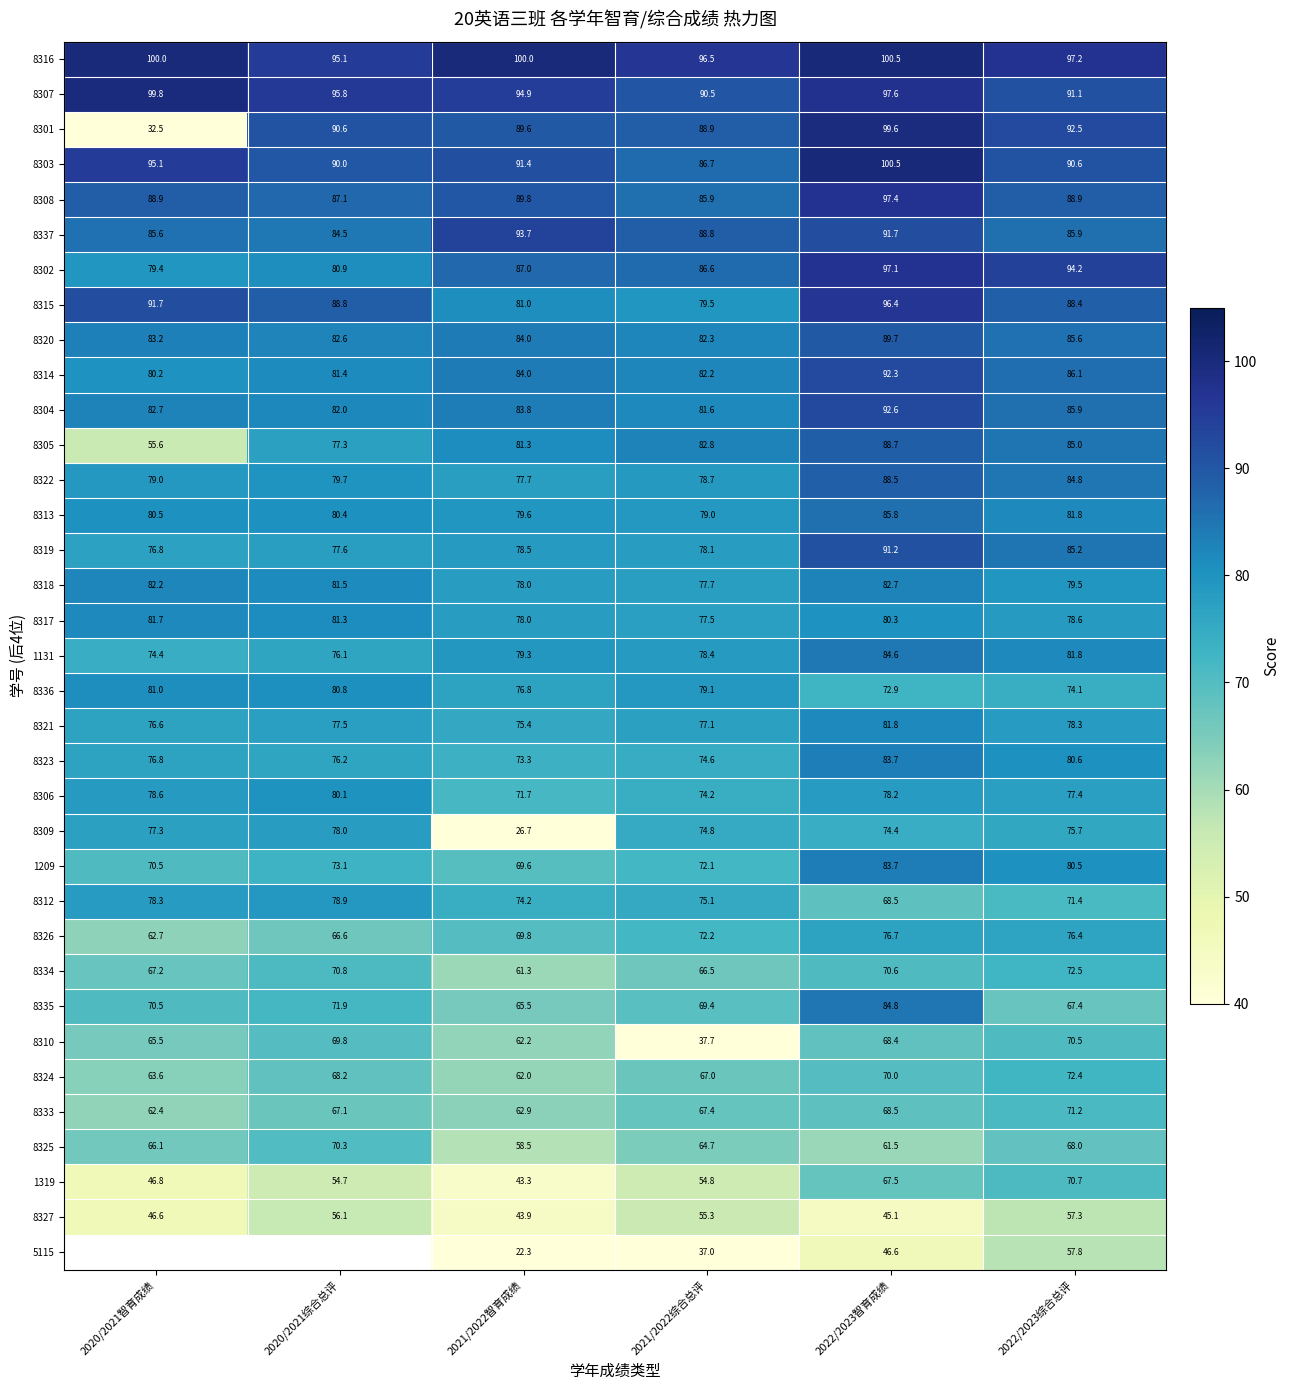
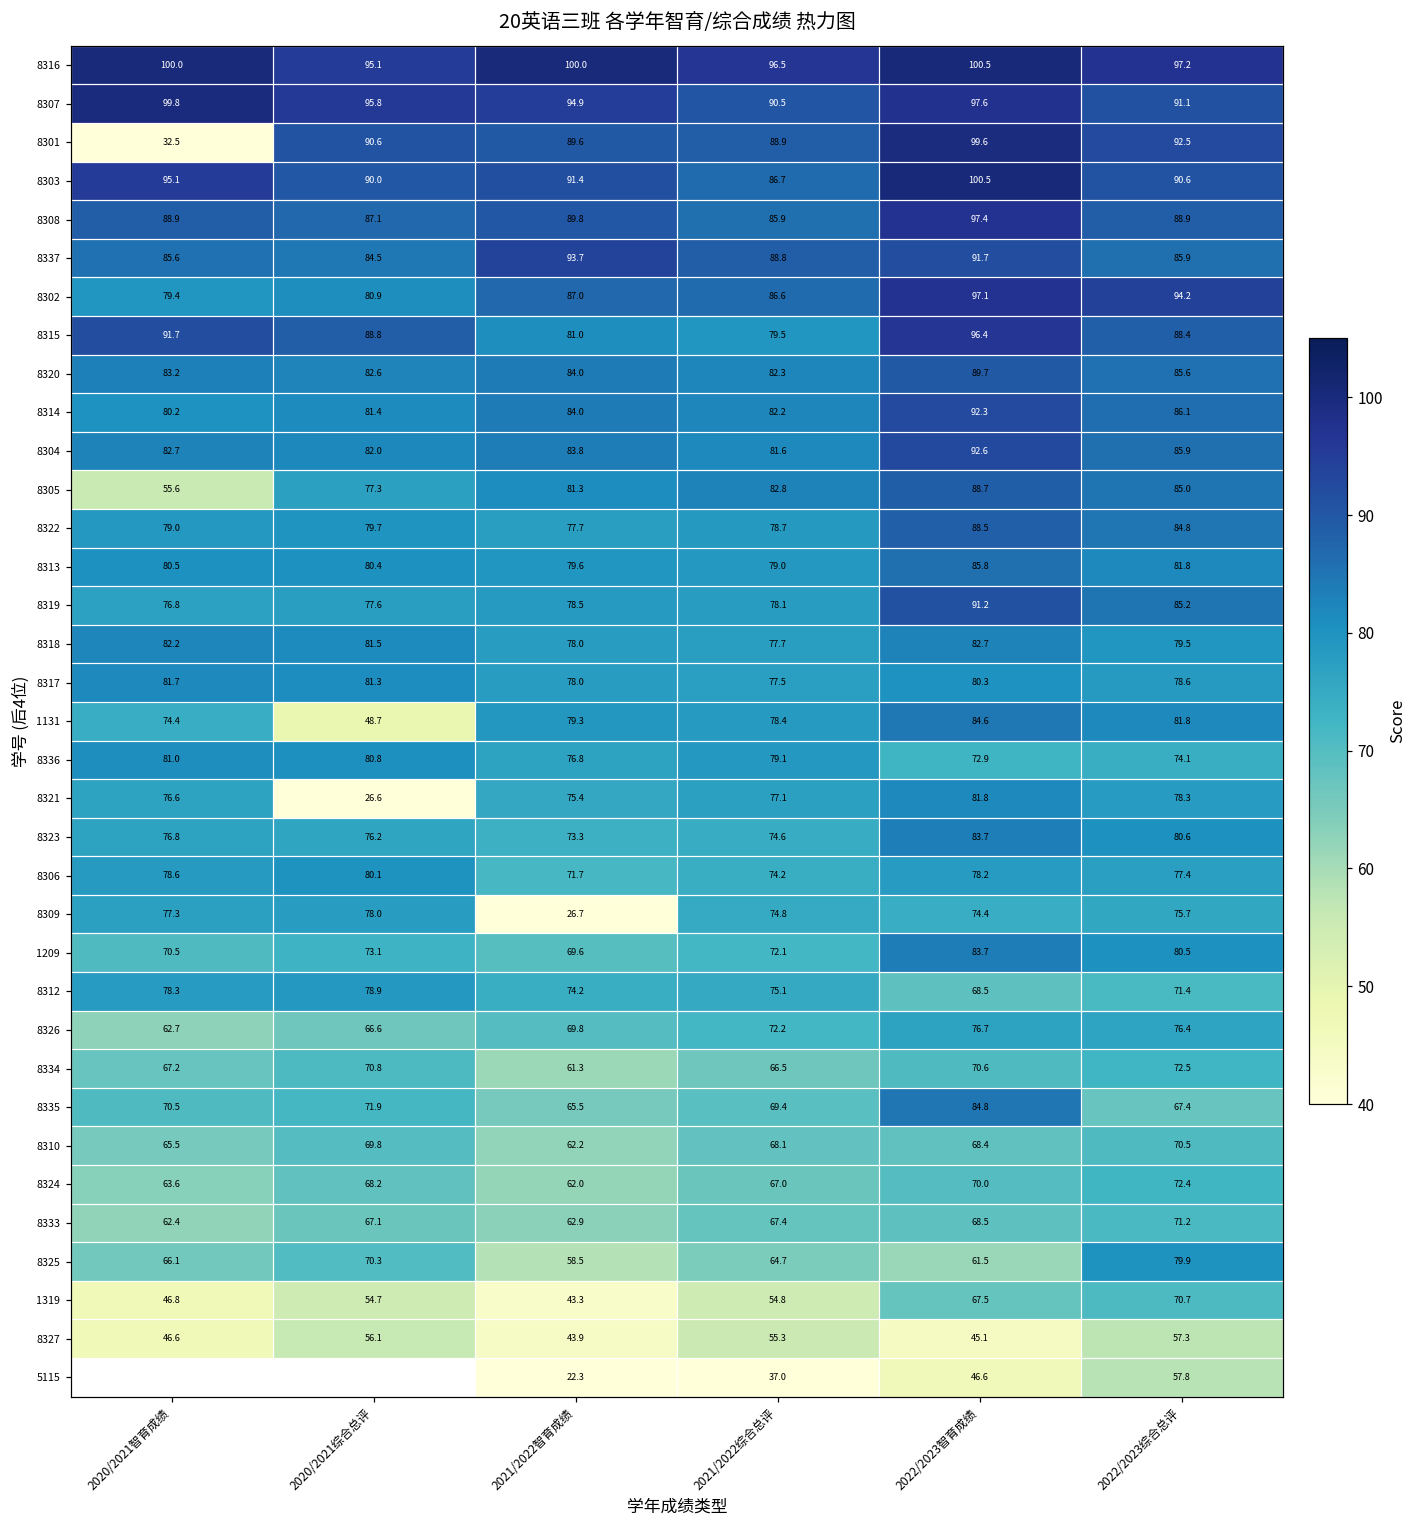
1131, 2020/2021综合总评: 76.1 -> 48.7
8321, 2020/2021综合总评: 77.5 -> 26.6
8310, 2021/2022综合总评: 37.7 -> 68.1
8325, 2022/2023综合总评: 68.0 -> 79.9
